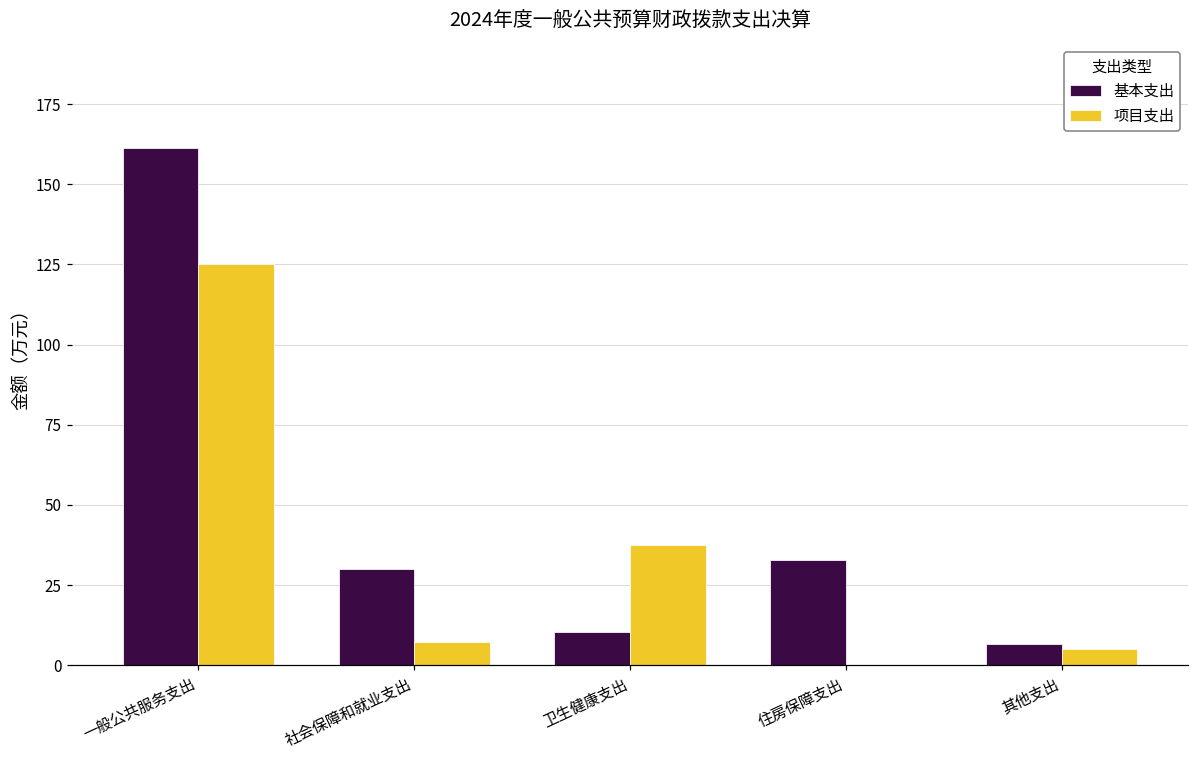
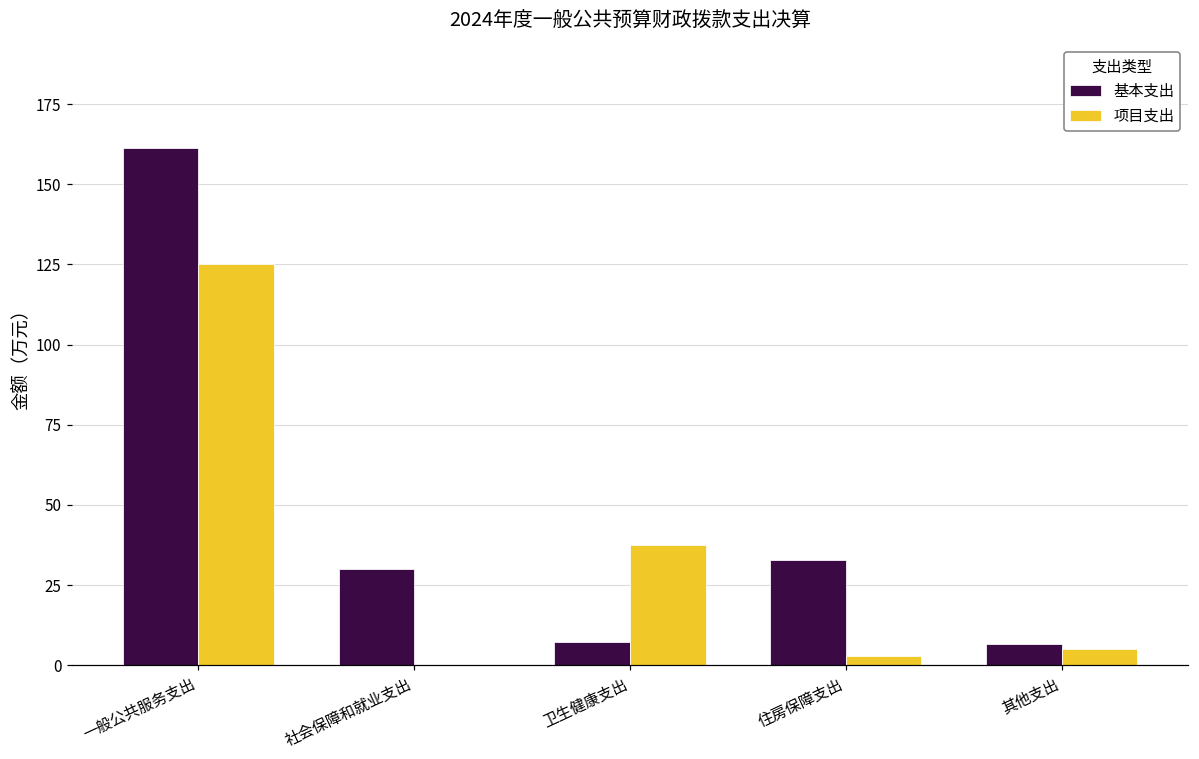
项目支出, 社会保障和就业支出: 7 -> 0
基本支出, 卫生健康支出: 10 -> 7
项目支出, 住房保障支出: 0 -> 3
